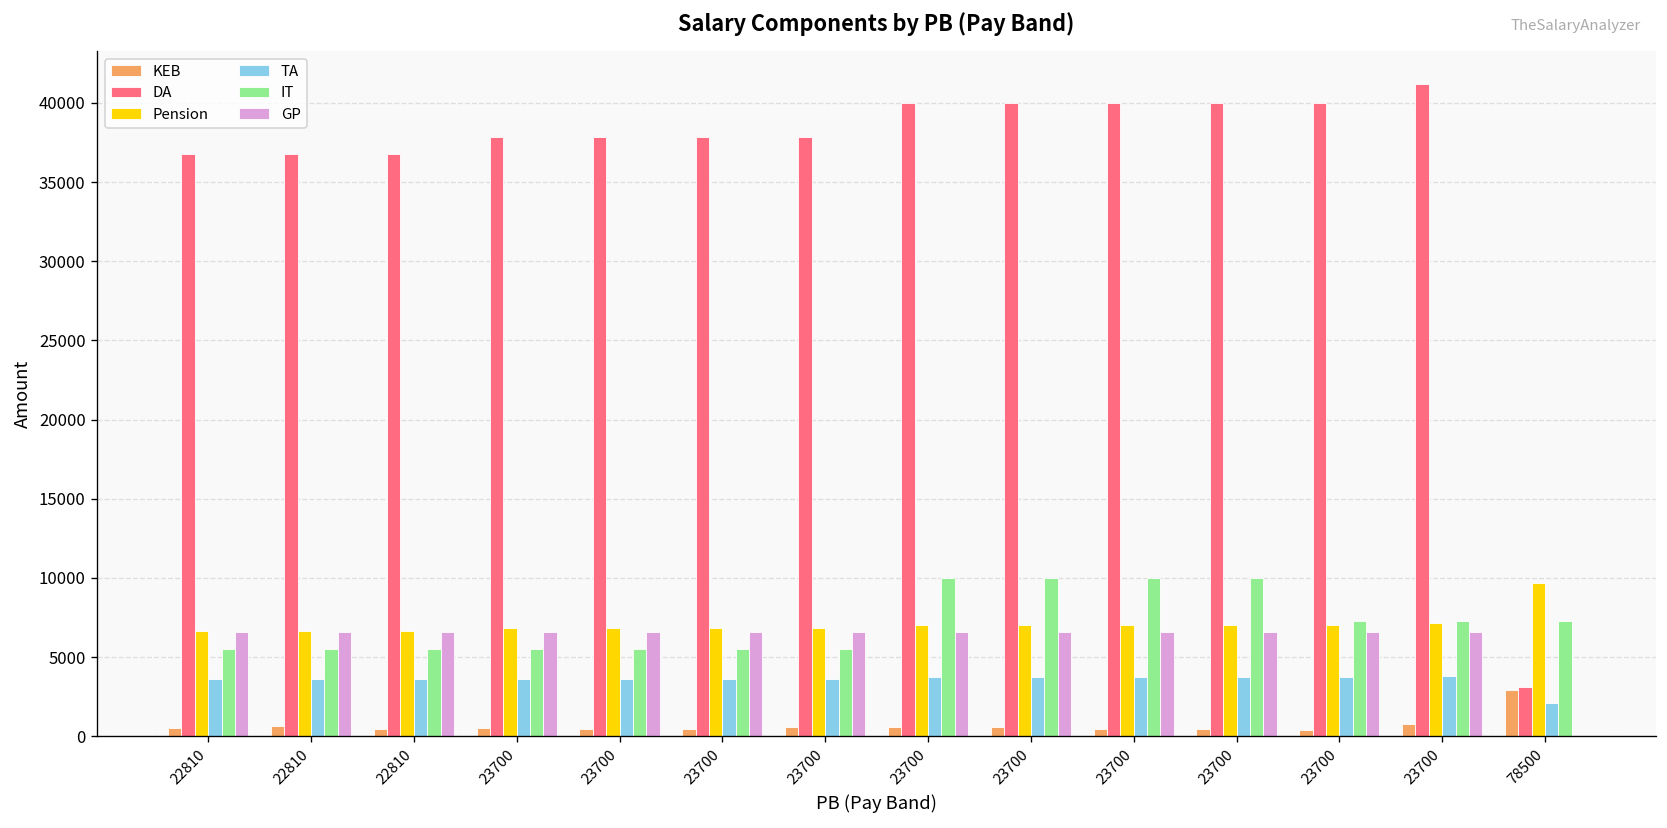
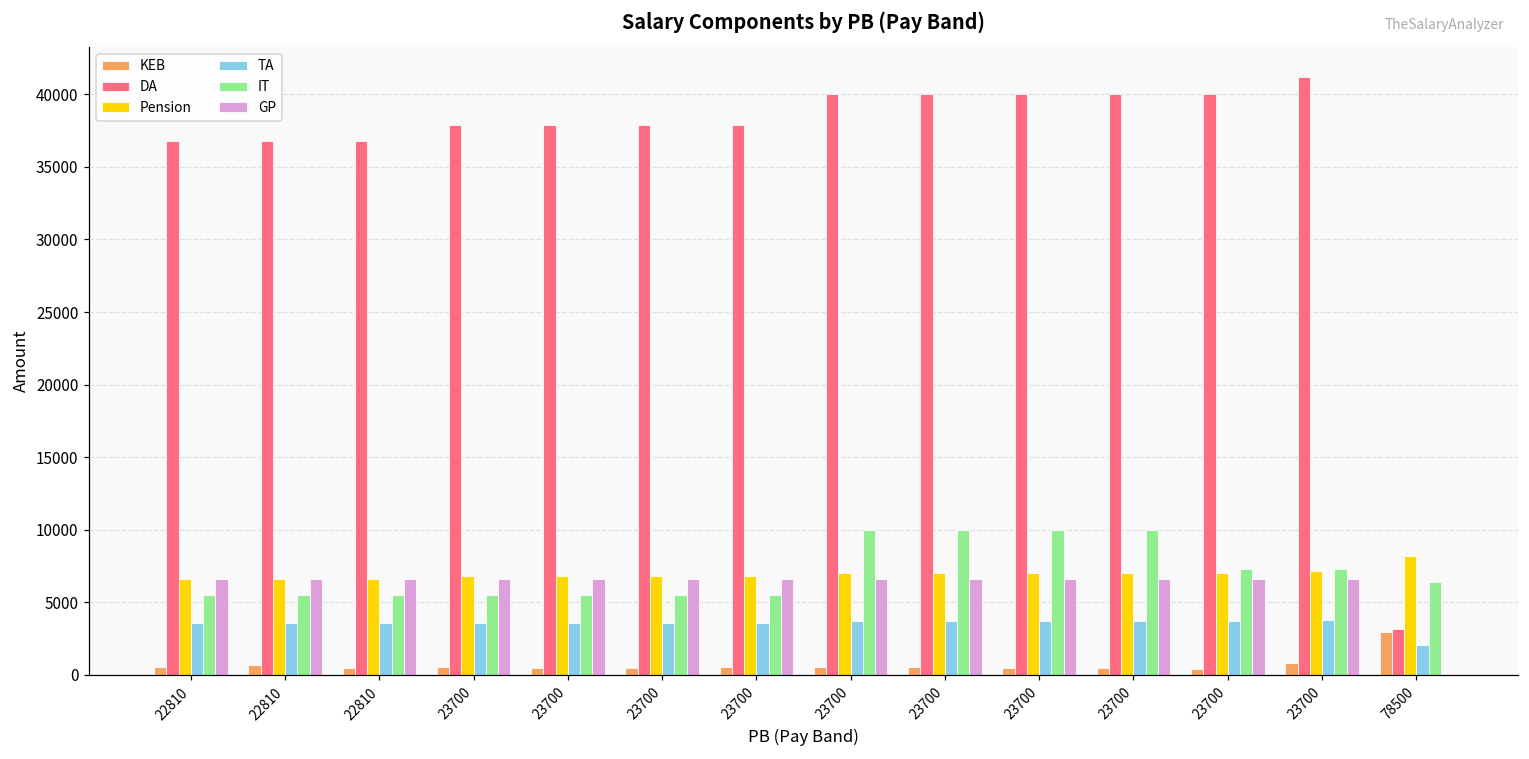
Pension, 78500: 9700 -> 8200
IT, 78500: 7300 -> 6400
